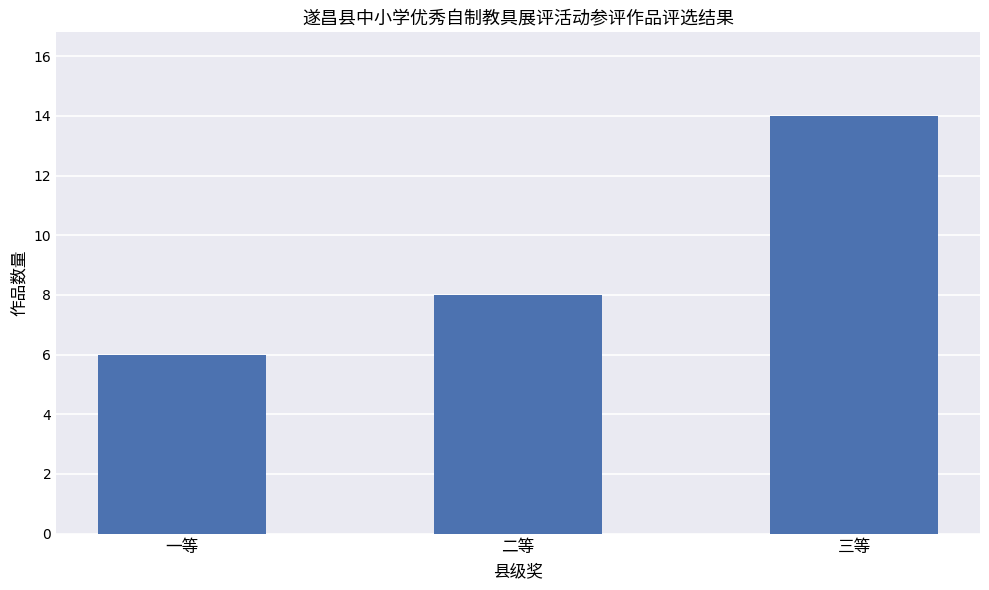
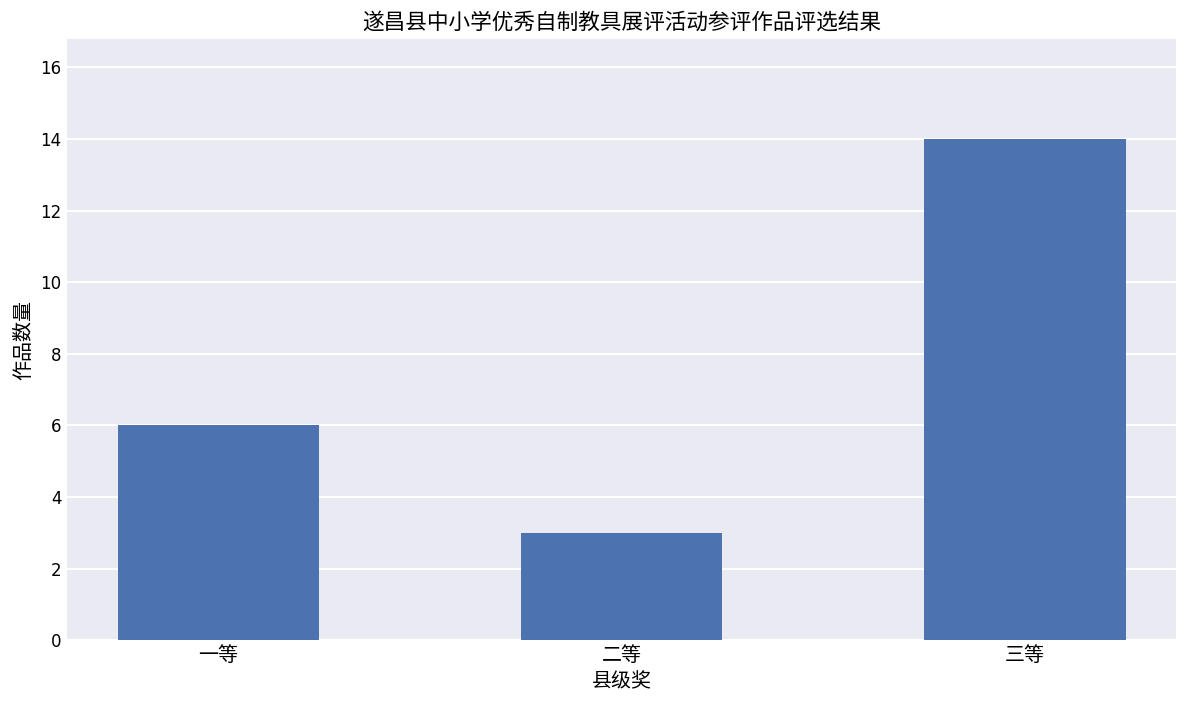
二等: 8 -> 3
